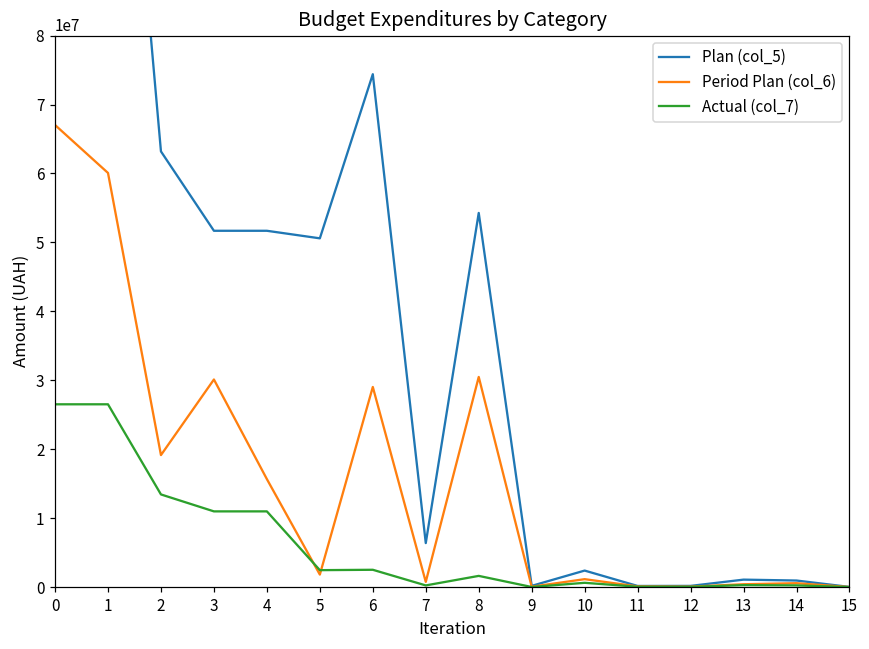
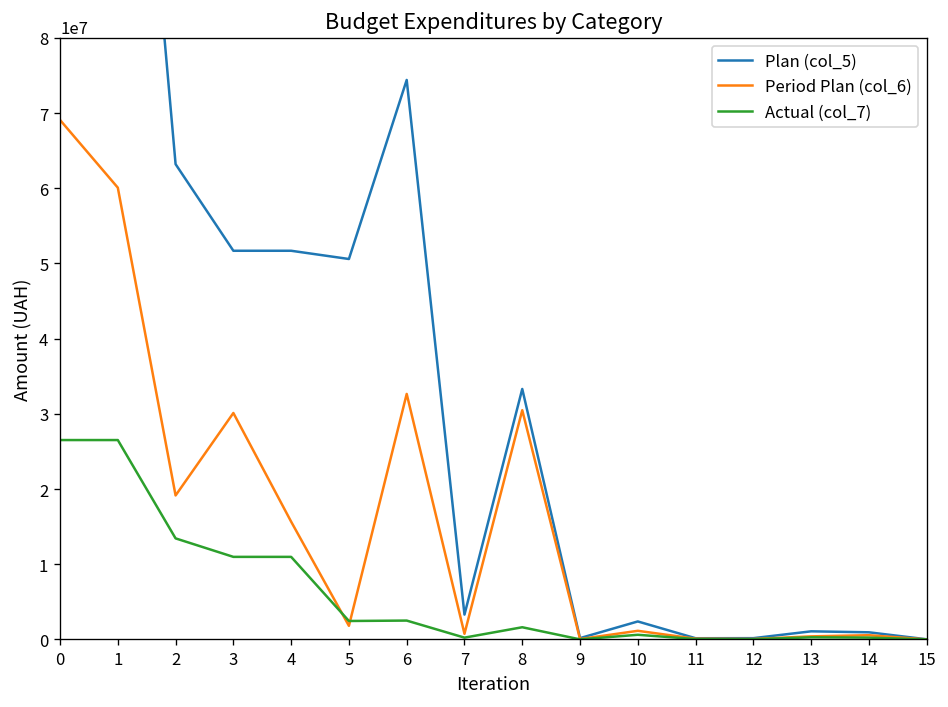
Period Plan (col_6), 0: 67000000 -> 69000000
Period Plan (col_6), 6: 29000000 -> 33000000
Plan (col_5), 7: 6000000 -> 3000000
Plan (col_5), 8: 54000000 -> 33000000
